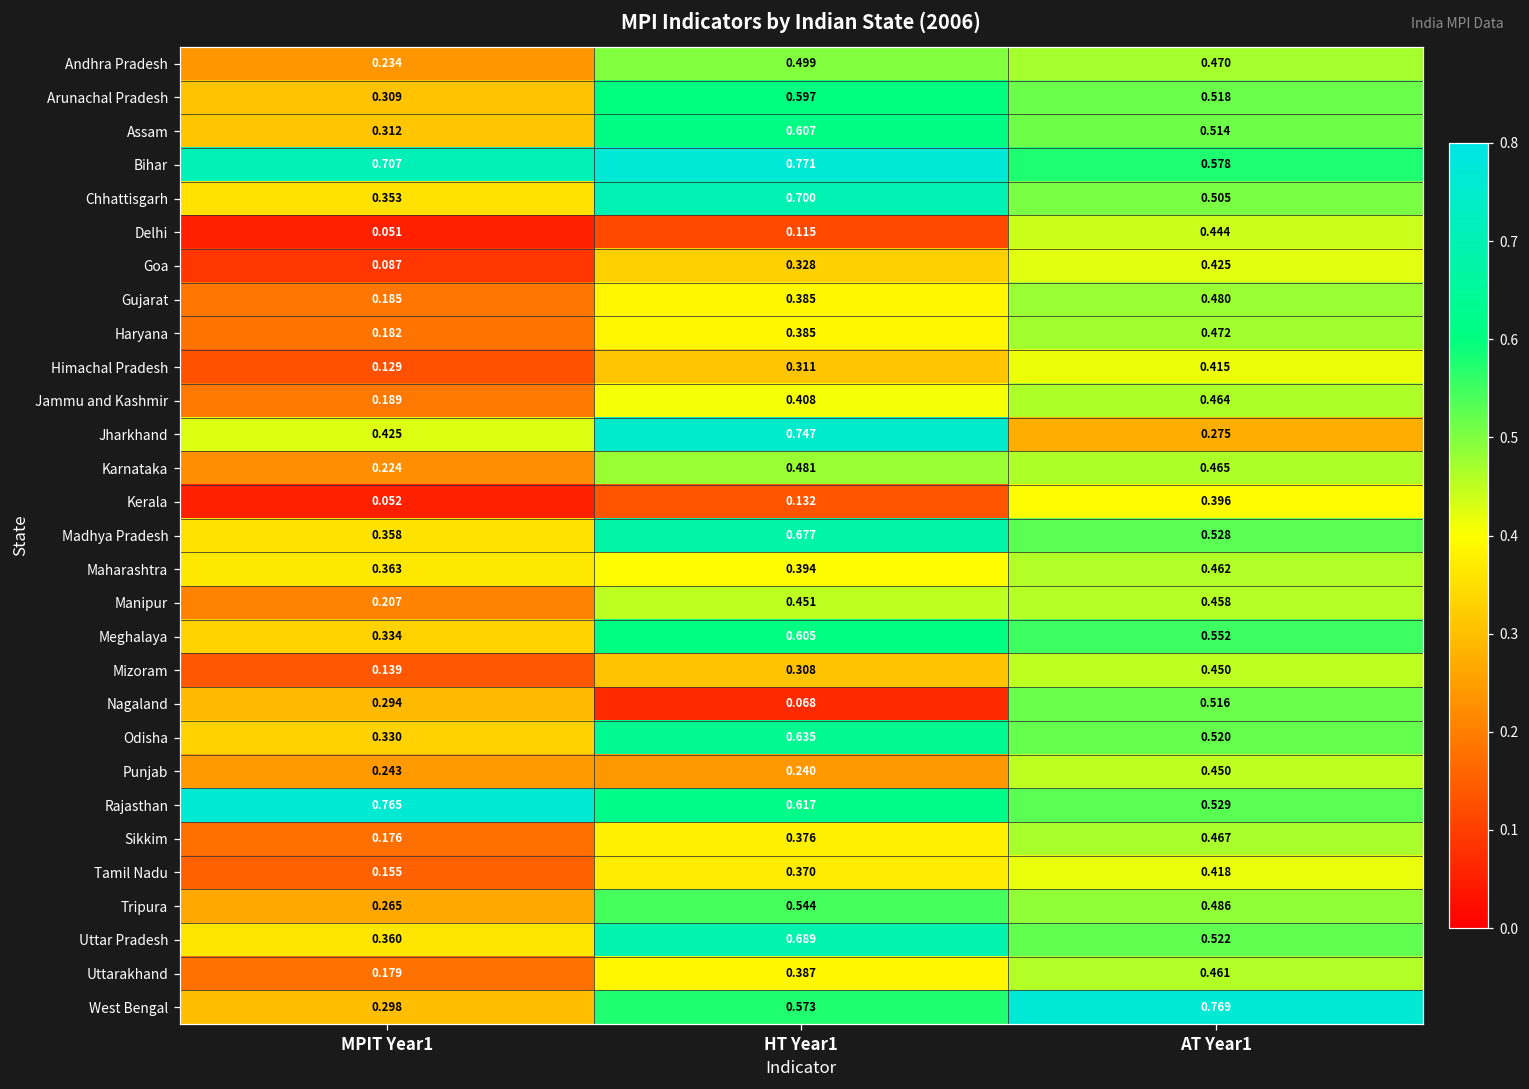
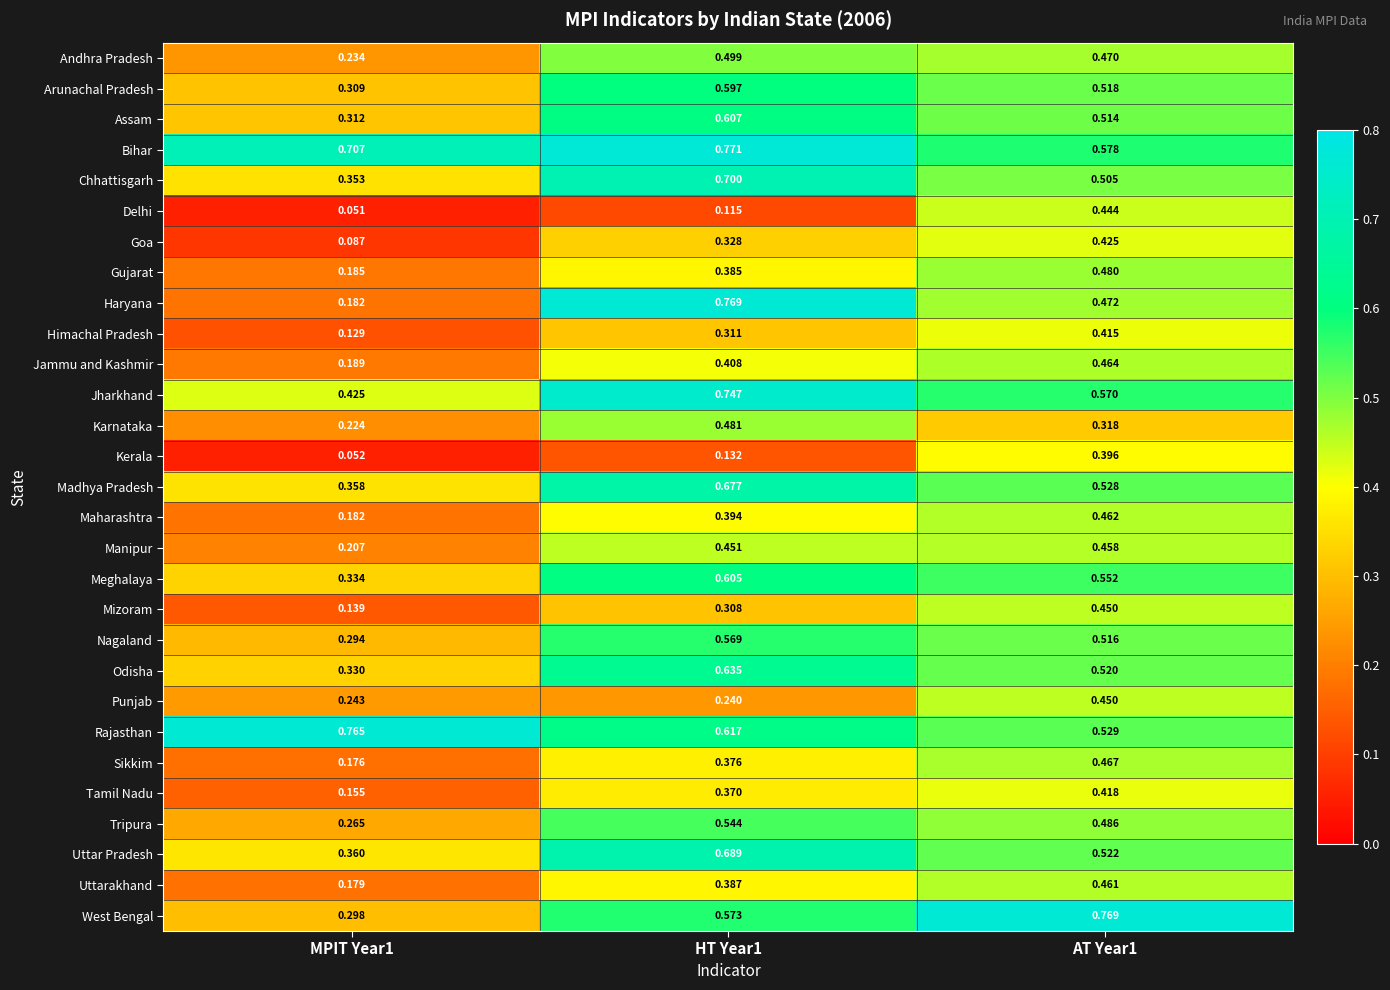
Haryana, HT Year1: 0.385 -> 0.769
Jharkhand, AT Year1: 0.275 -> 0.570
Karnataka, AT Year1: 0.465 -> 0.318
Maharashtra, MPIT Year1: 0.363 -> 0.182
Nagaland, HT Year1: 0.068 -> 0.569
